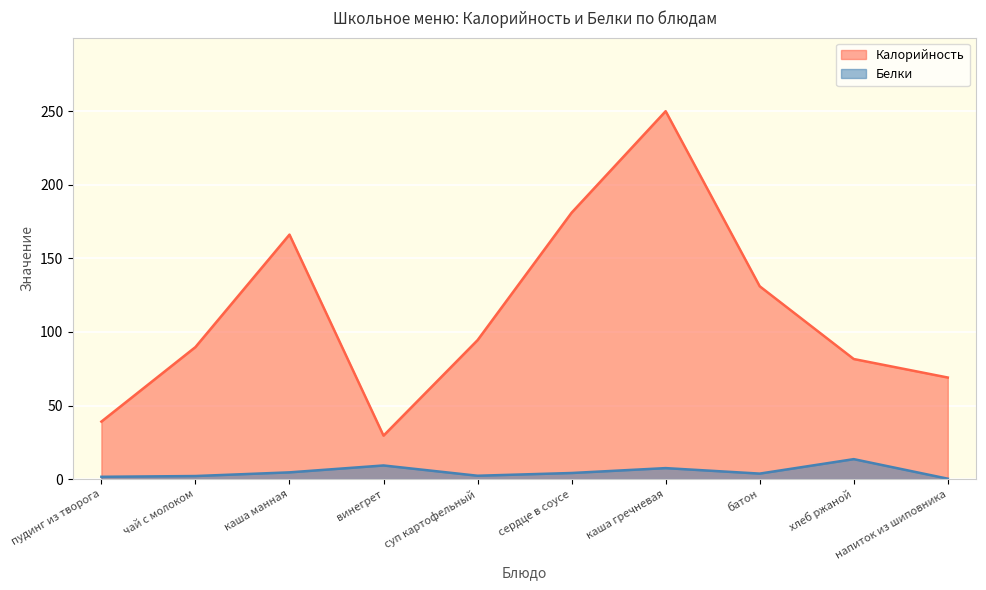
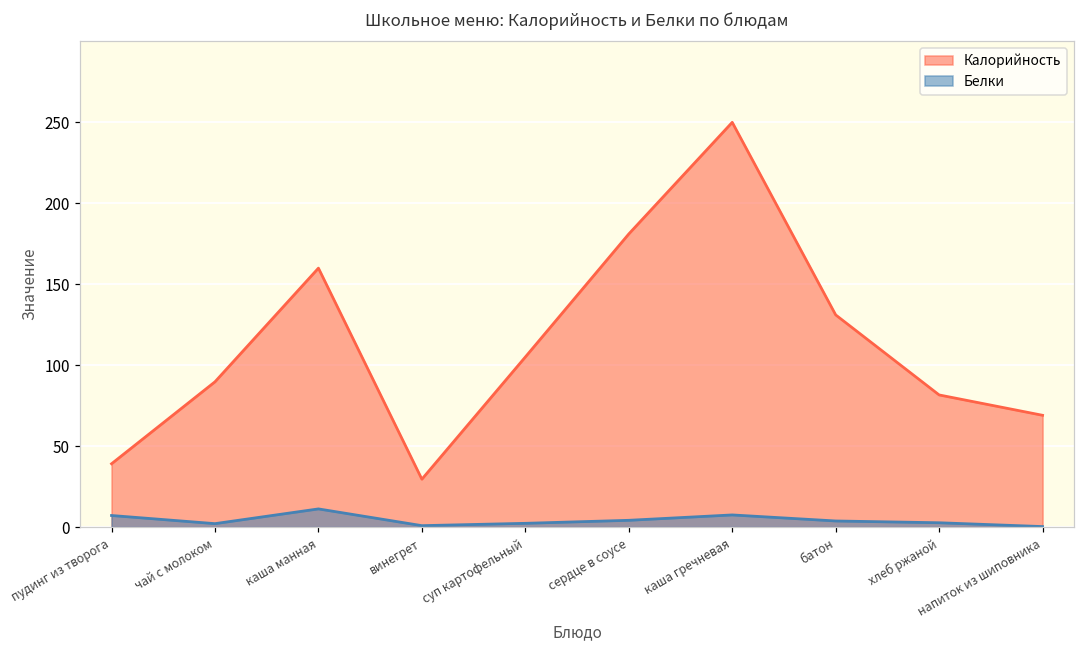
Белки, пудинг из творога: 2 -> 7
Калорийность, каша манная: 166 -> 160
Белки, каша манная: 5 -> 11
Белки, винегрет: 9 -> 1
Калорийность, суп картофельный: 94 -> 105
Белки, хлеб ржаной: 14 -> 3
